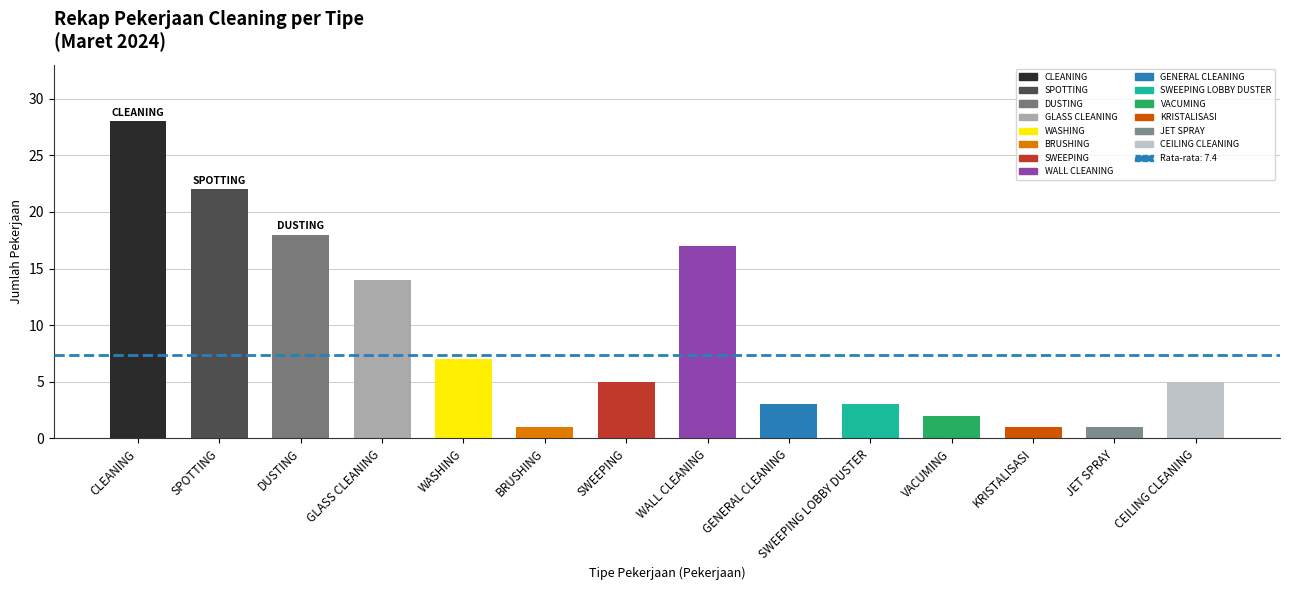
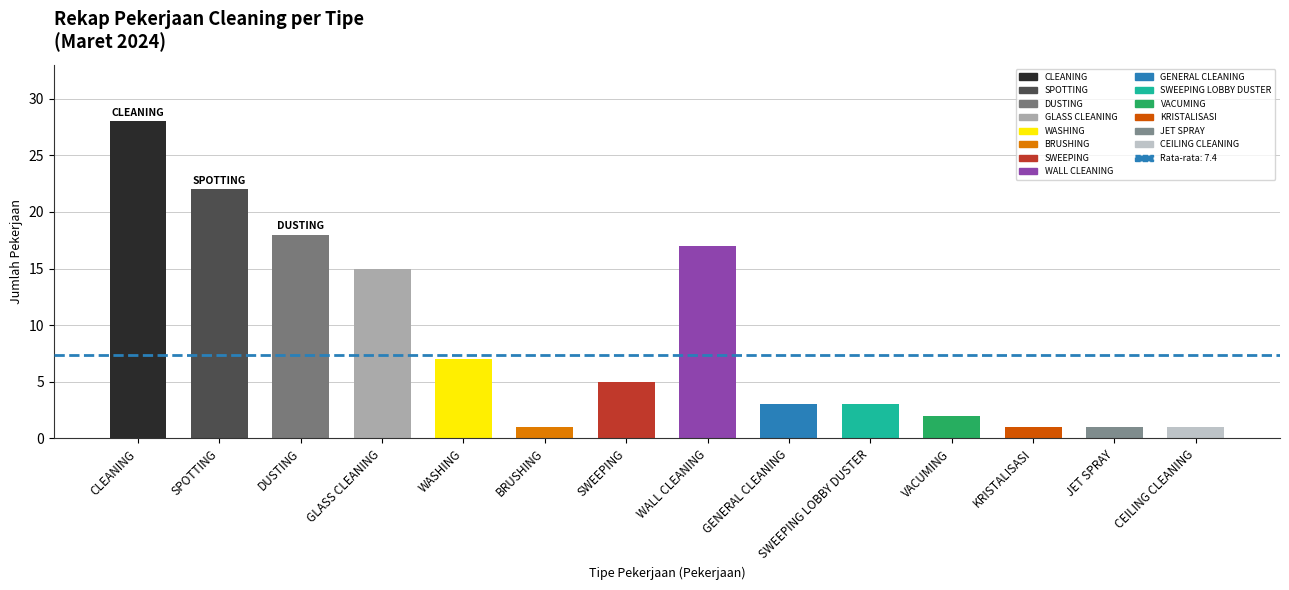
GLASS CLEANING: 14 -> 15
CEILING CLEANING: 5 -> 1
